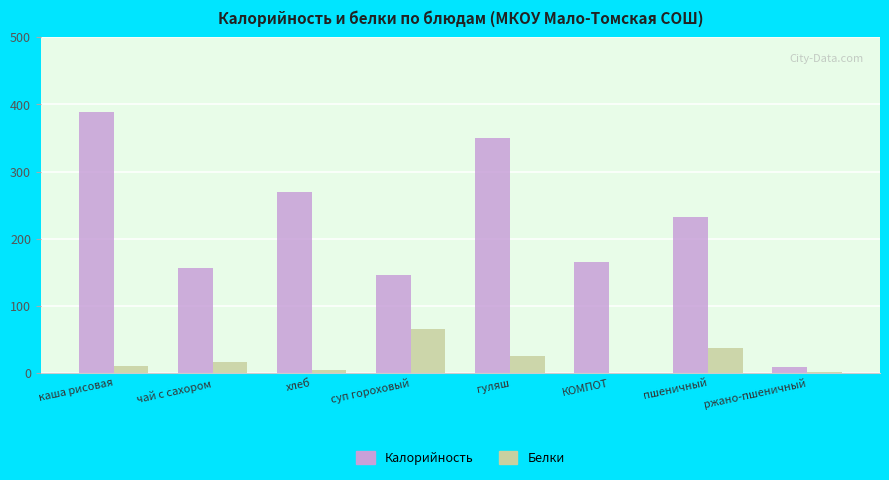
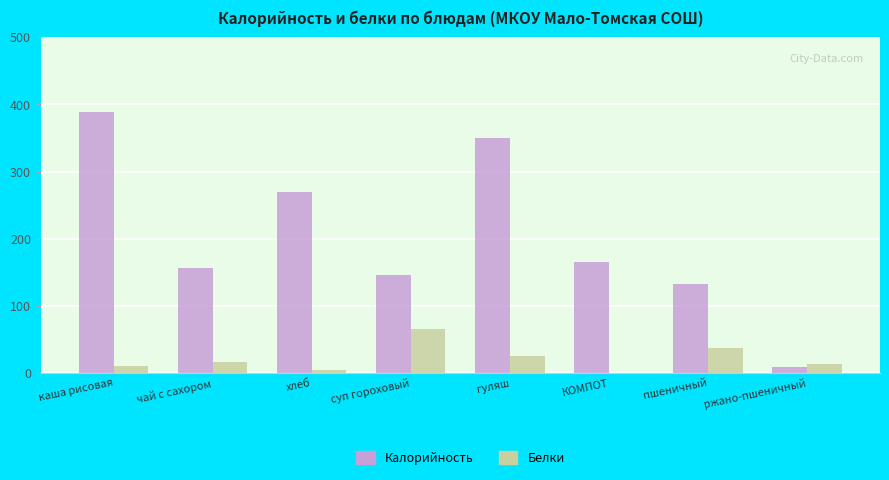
Калорийность, пшеничный: 230 -> 130
Белки, ржано-пшеничный: 0 -> 10
